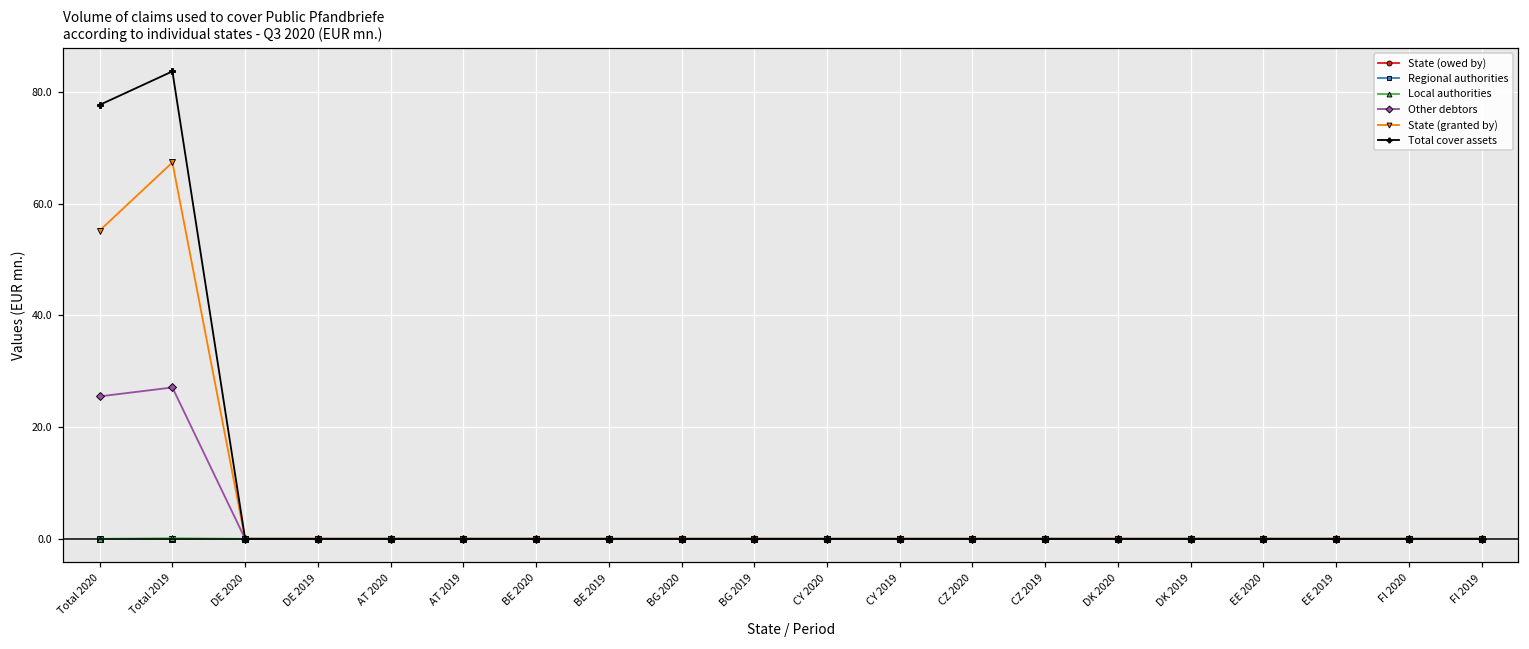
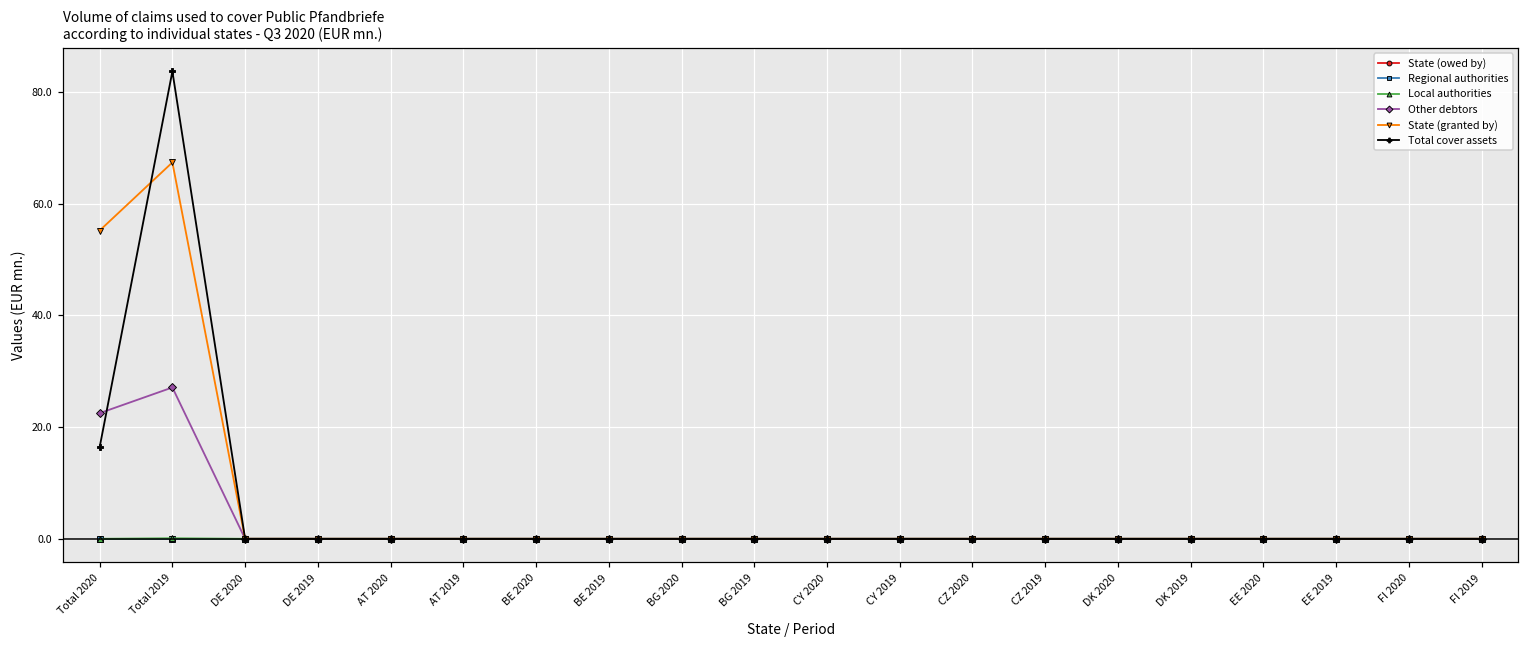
Other debtors, Total 2020: 26 -> 23
Total cover assets, Total 2020: 78 -> 16
